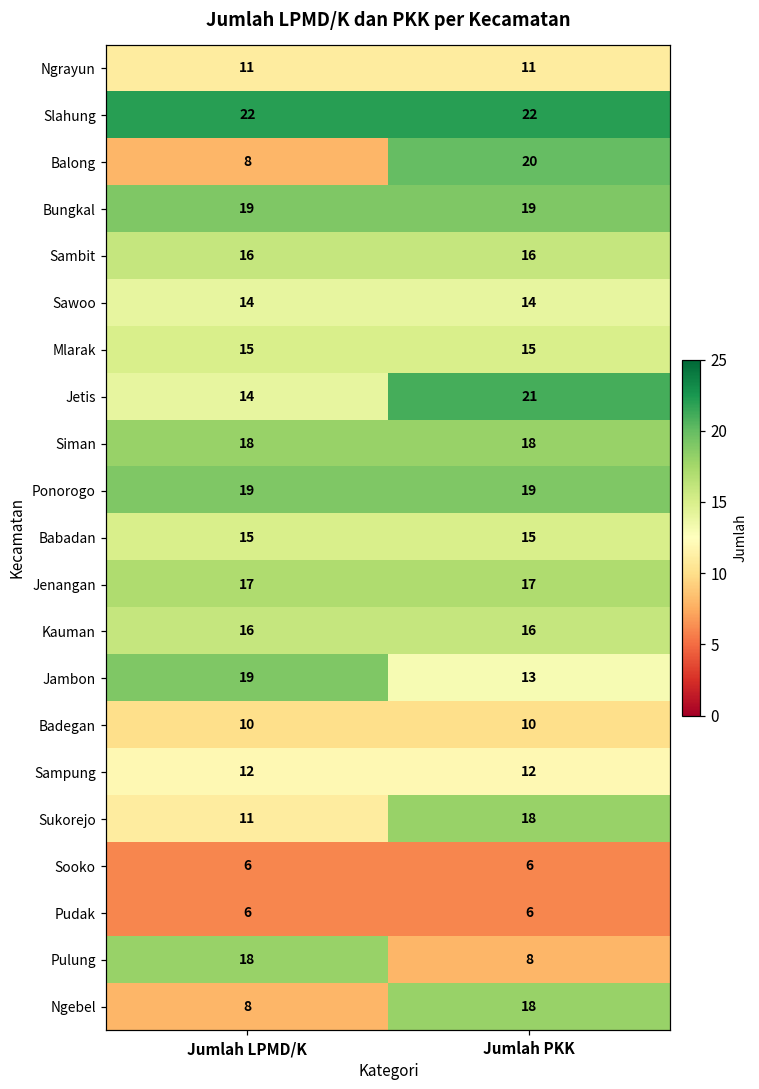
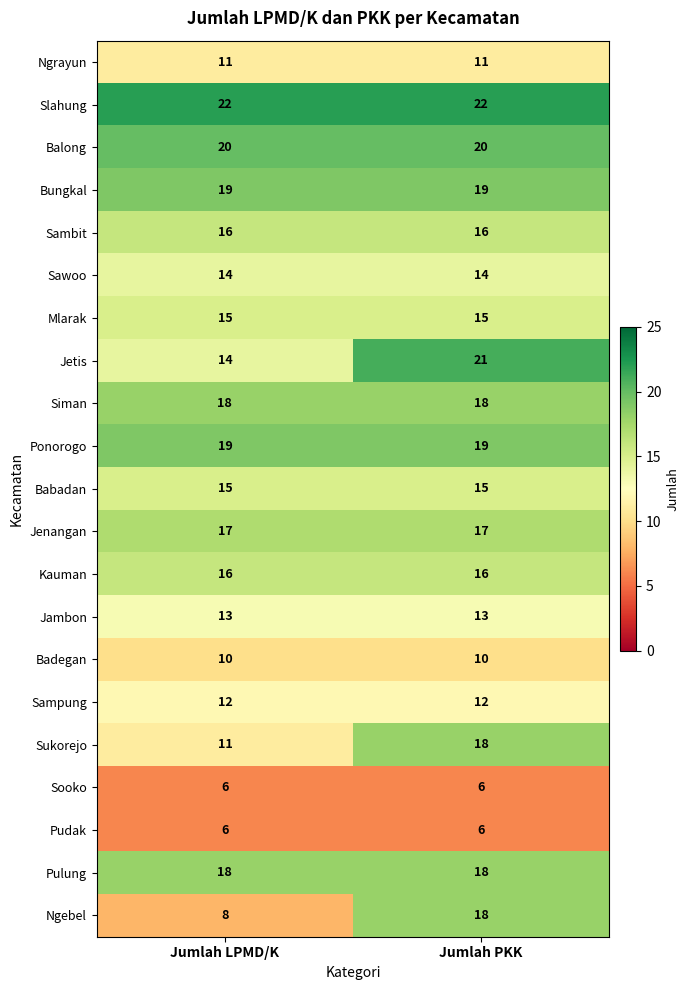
Balong, Jumlah LPMD/K: 8 -> 20
Jambon, Jumlah LPMD/K: 19 -> 13
Pulung, Jumlah PKK: 8 -> 18
